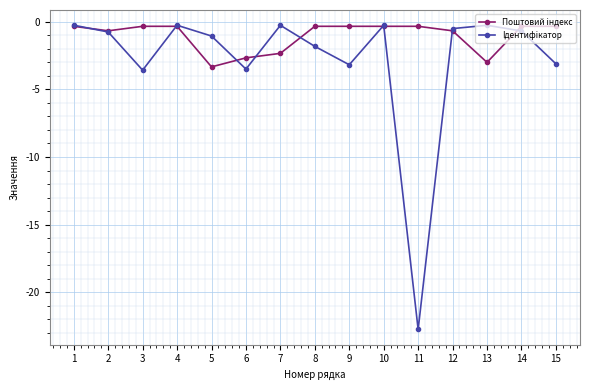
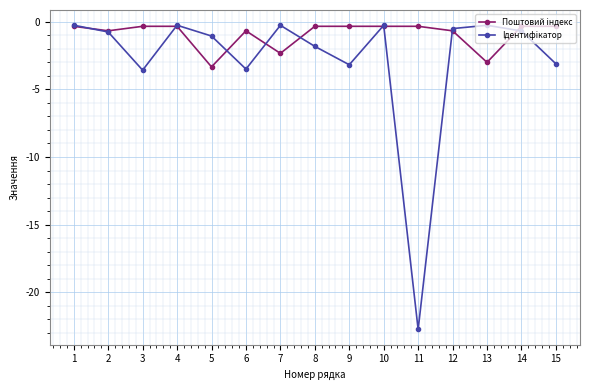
Поштовий індекс, 6: -2.7 -> -0.7
